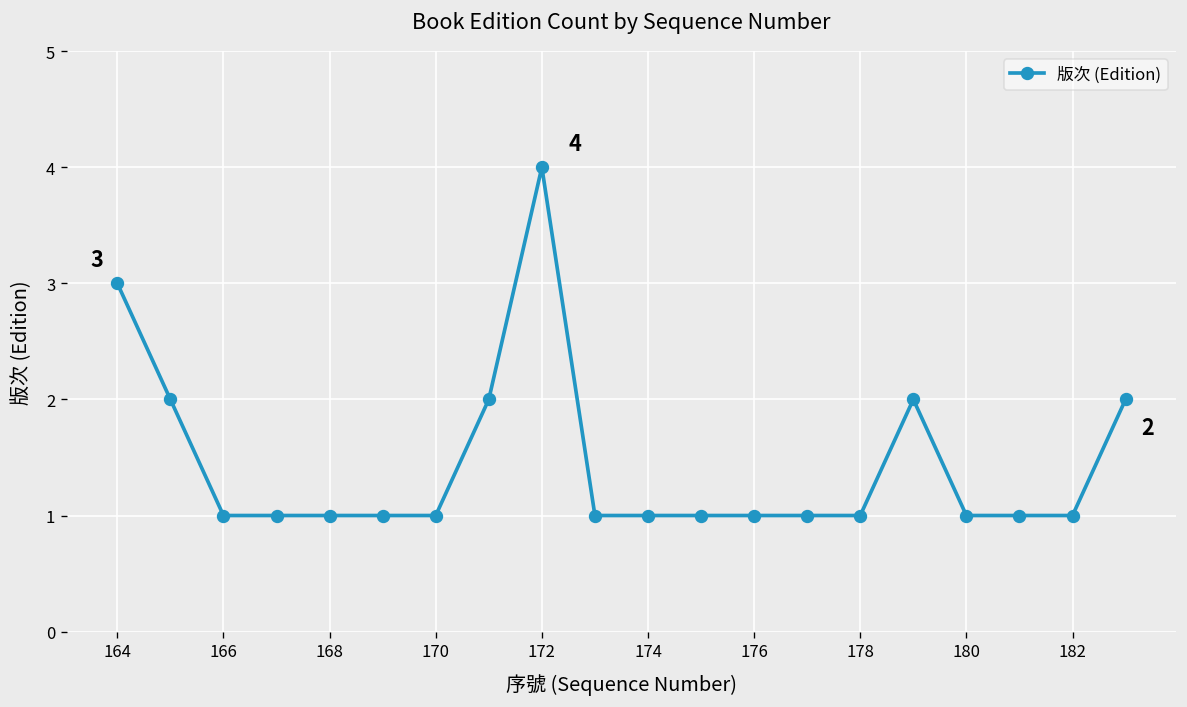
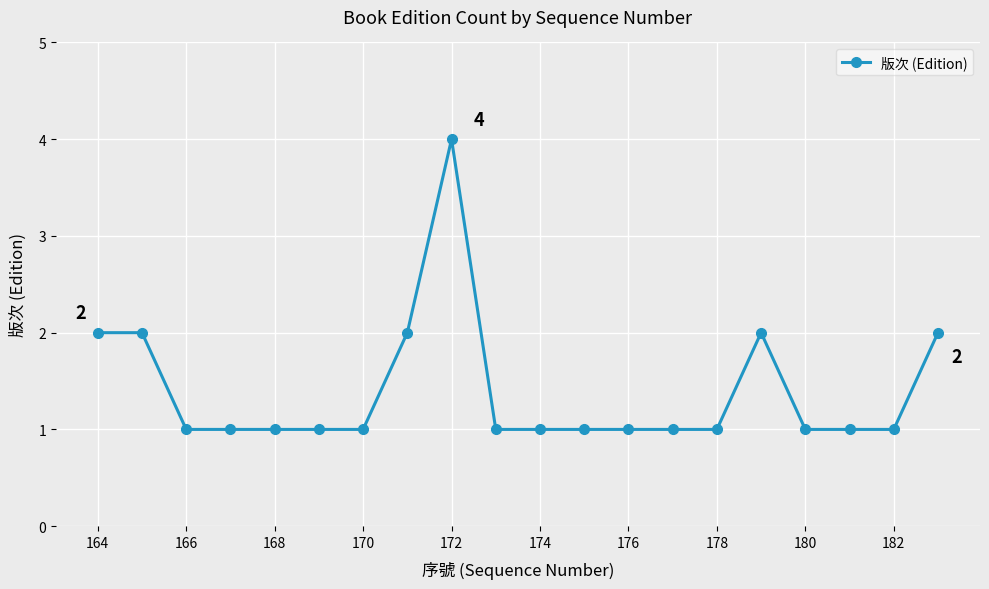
164: 3 -> 2
